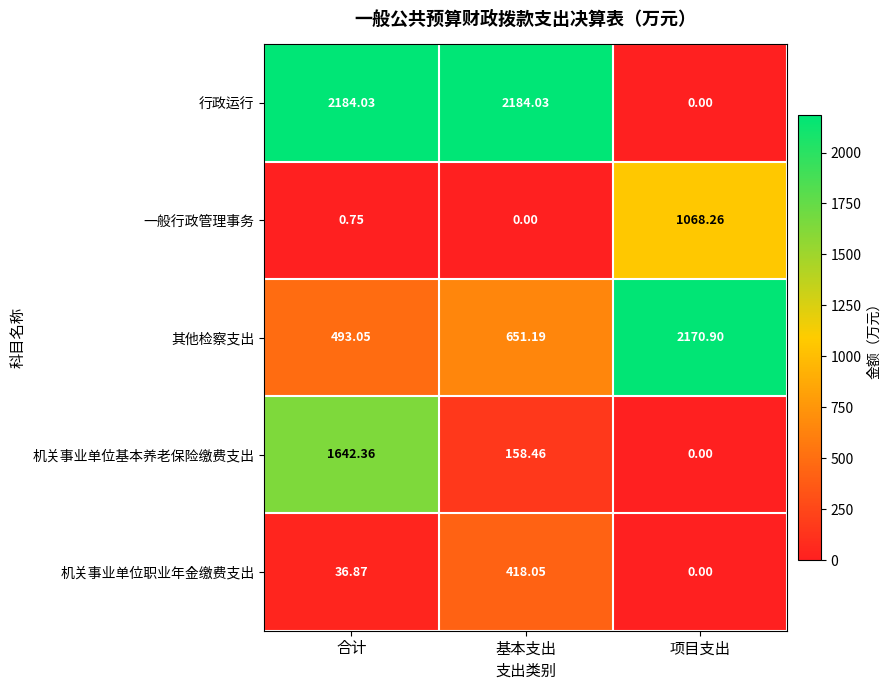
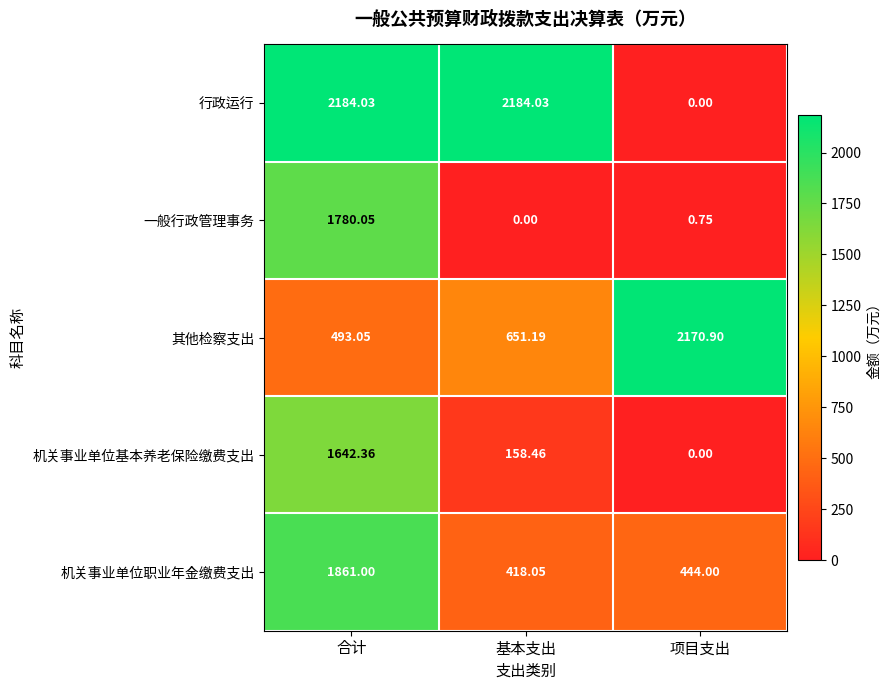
一般行政管理事务, 合计: 0.75 -> 1780.05
一般行政管理事务, 项目支出: 1068.26 -> 0.75
机关事业单位职业年金缴费支出, 合计: 36.87 -> 1861.00
机关事业单位职业年金缴费支出, 项目支出: 0.00 -> 444.00
